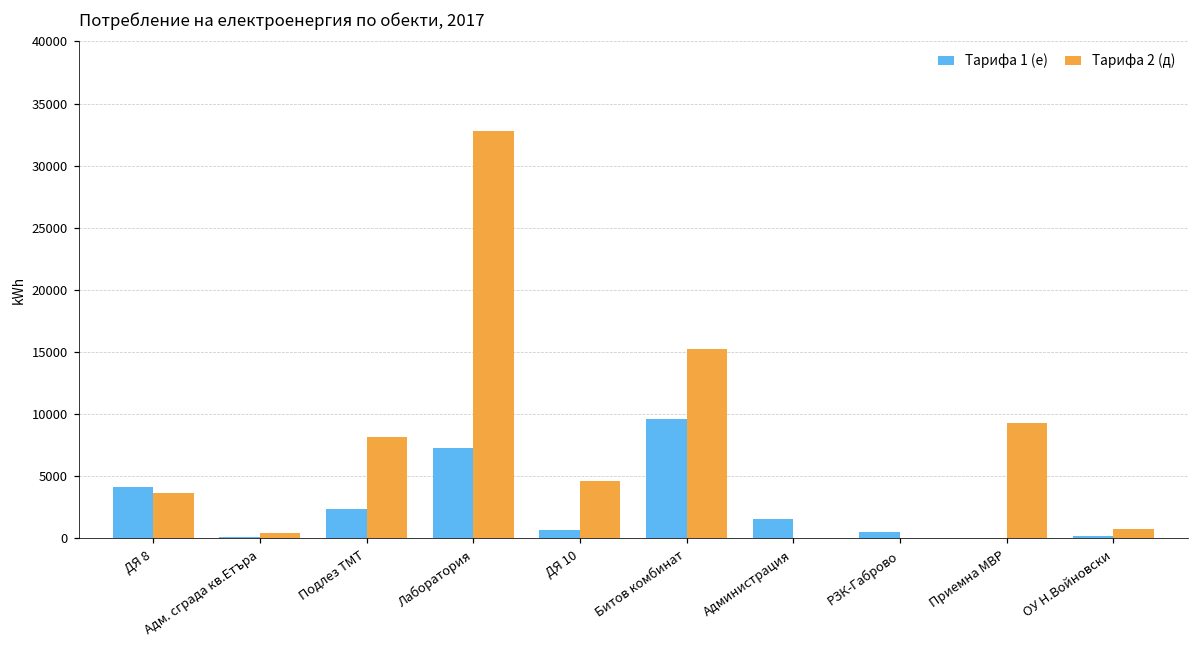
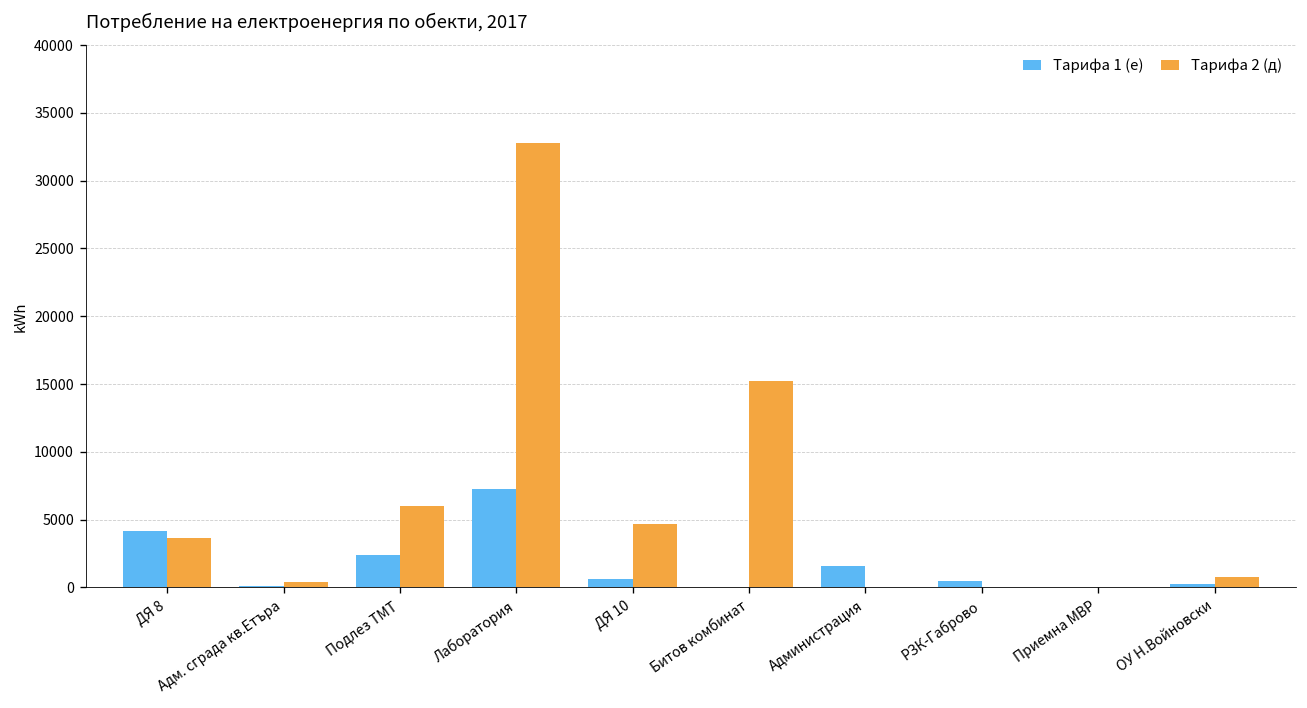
Тарифа 2 (д), Подлез ТМТ: 8100 -> 6000
Тарифа 1 (е), Битов комбинат: 9600 -> 0
Тарифа 2 (д), Приемна МВР: 9300 -> 0
